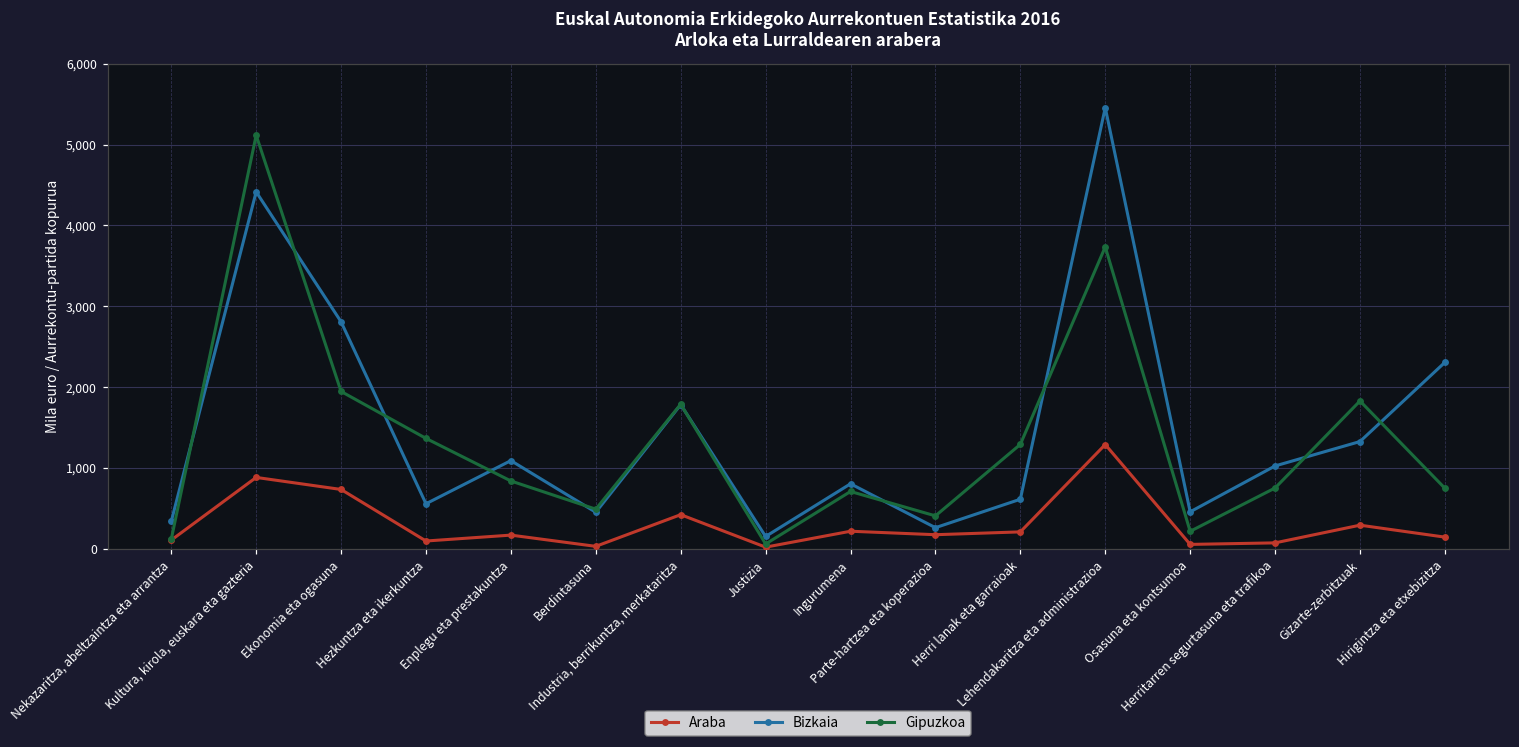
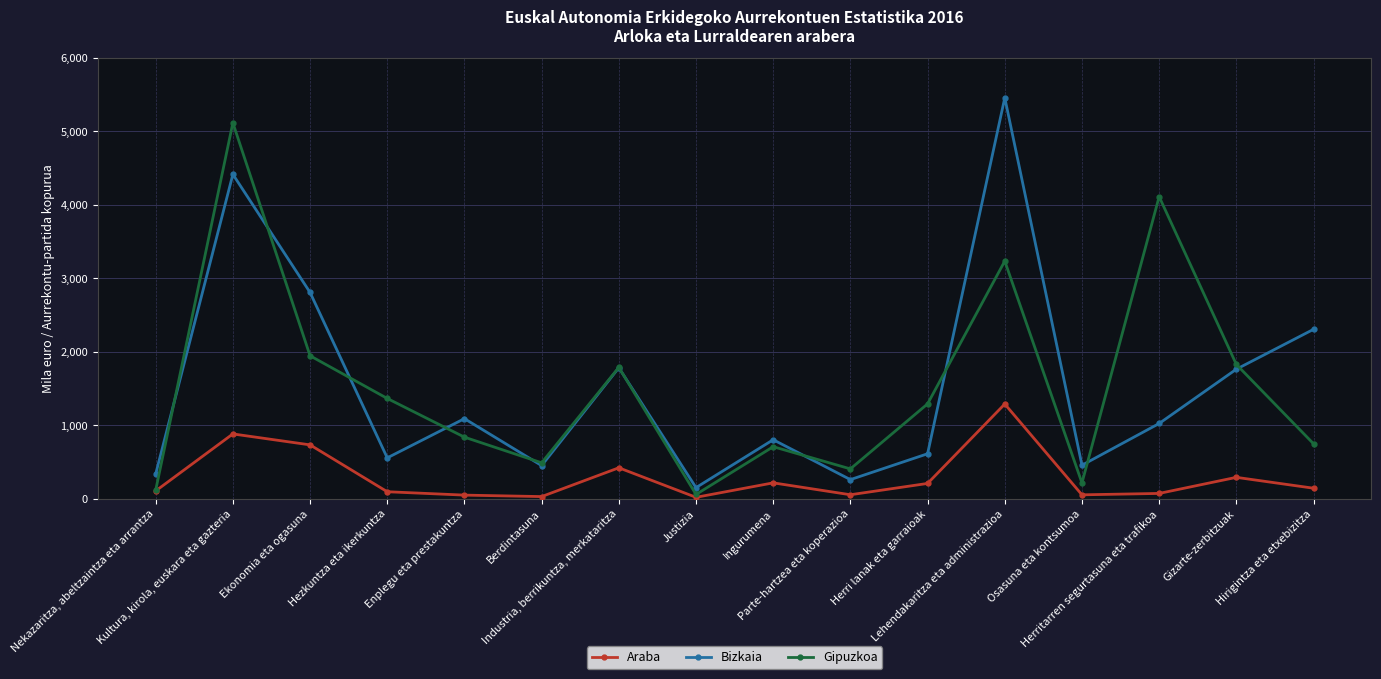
Araba, Enplegu eta prestakuntza: 200 -> 0
Araba, Parte-hartzea eta koperazioa: 200 -> 100
Gipuzkoa, Lehendakaritza eta administrazioa: 3,700 -> 3,200
Gipuzkoa, Herritarren segurtasuna eta trafikoa: 800 -> 4,100
Bizkaia, Gizarte-zerbitzuak: 1,300 -> 1,800
